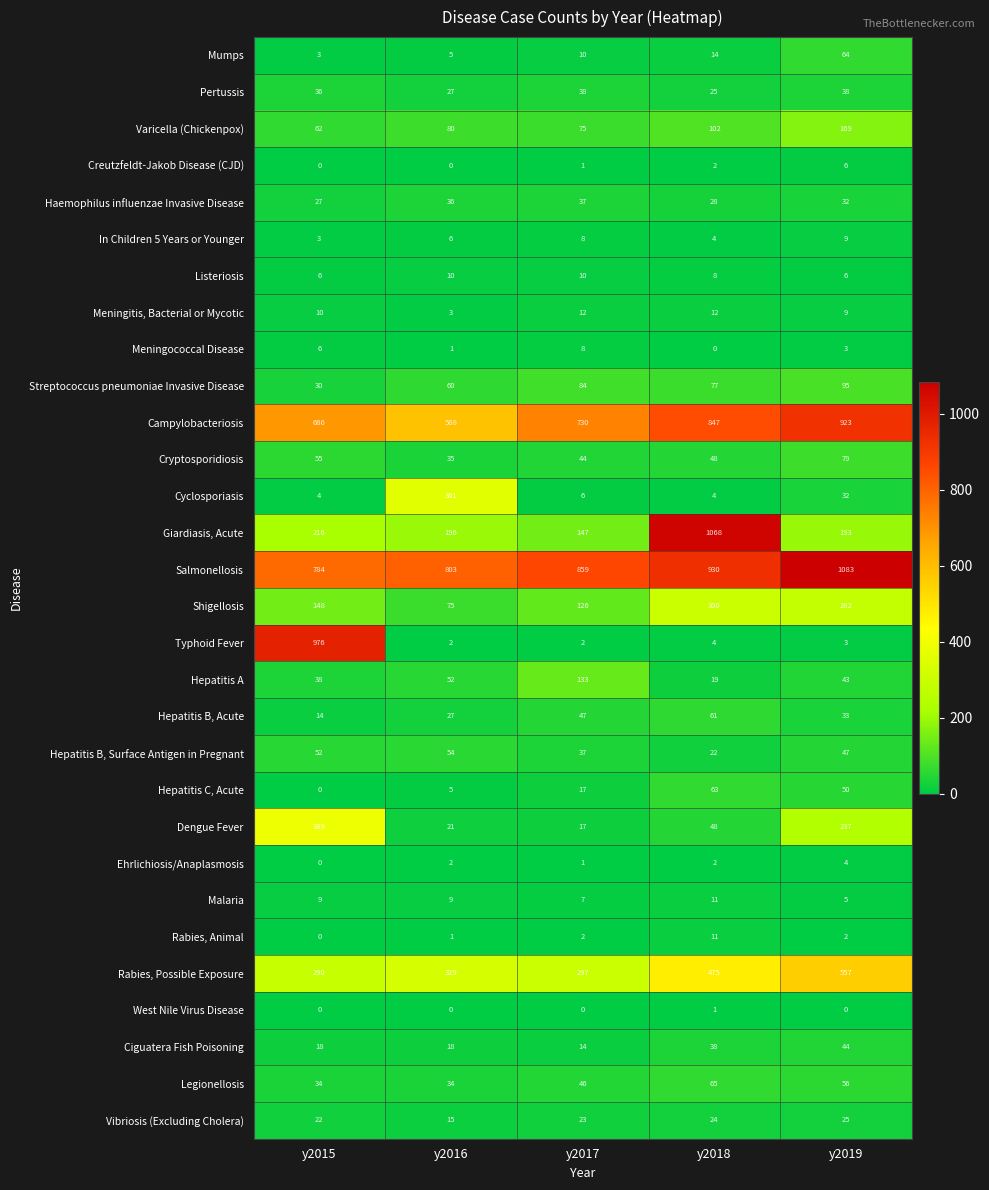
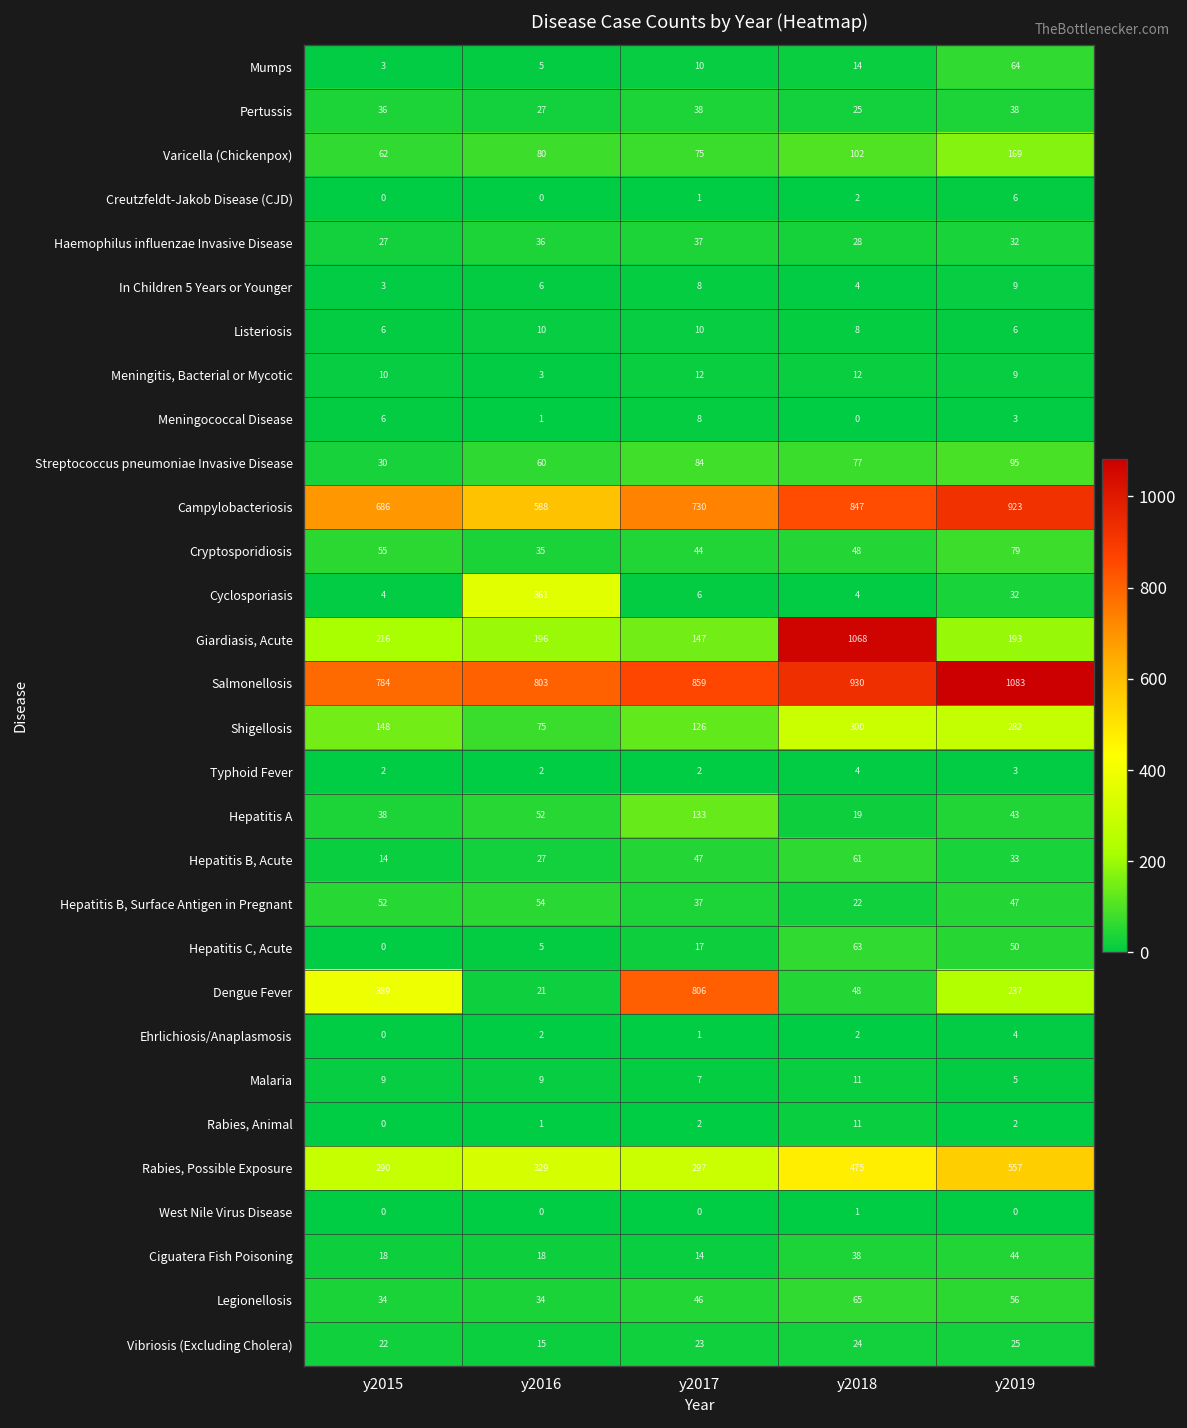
Typhoid Fever, y2015: 976 -> 2
Dengue Fever, y2017: 17 -> 806
